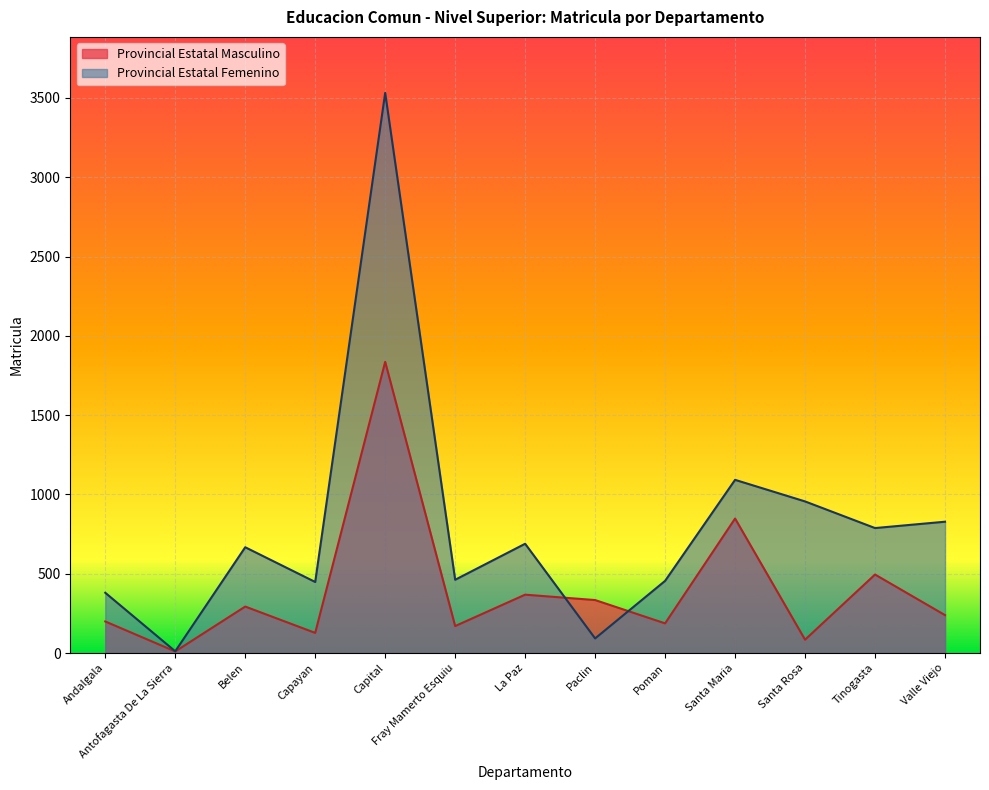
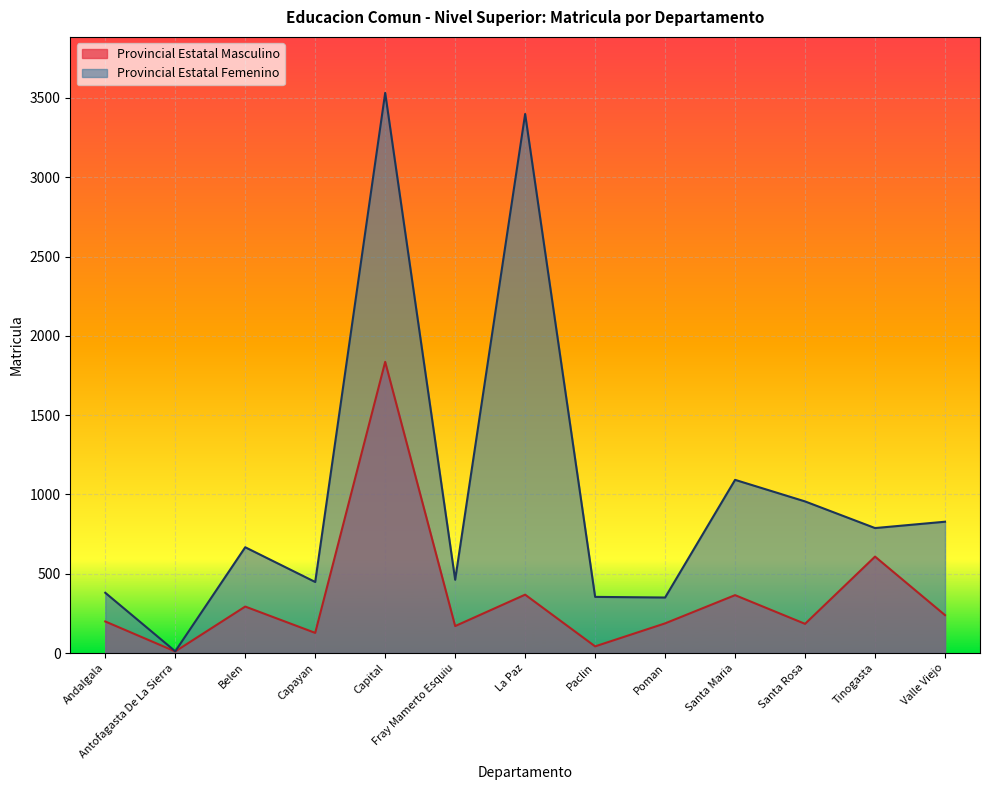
Provincial Estatal Femenino, La Paz: 690 -> 3400
Provincial Estatal Masculino, Paclin: 330 -> 40
Provincial Estatal Femenino, Paclin: 90 -> 350
Provincial Estatal Femenino, Poman: 460 -> 350
Provincial Estatal Masculino, Santa Maria: 850 -> 370
Provincial Estatal Masculino, Santa Rosa: 80 -> 180
Provincial Estatal Masculino, Tinogasta: 500 -> 610
